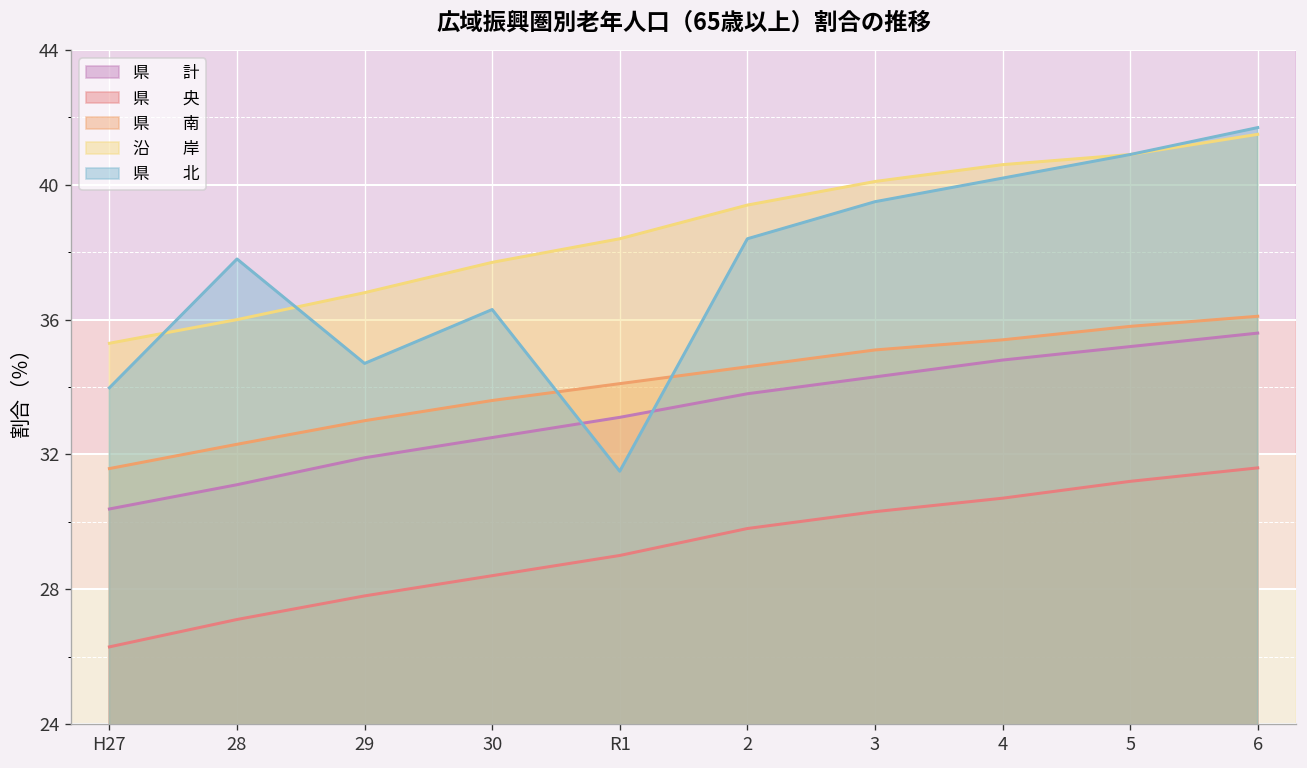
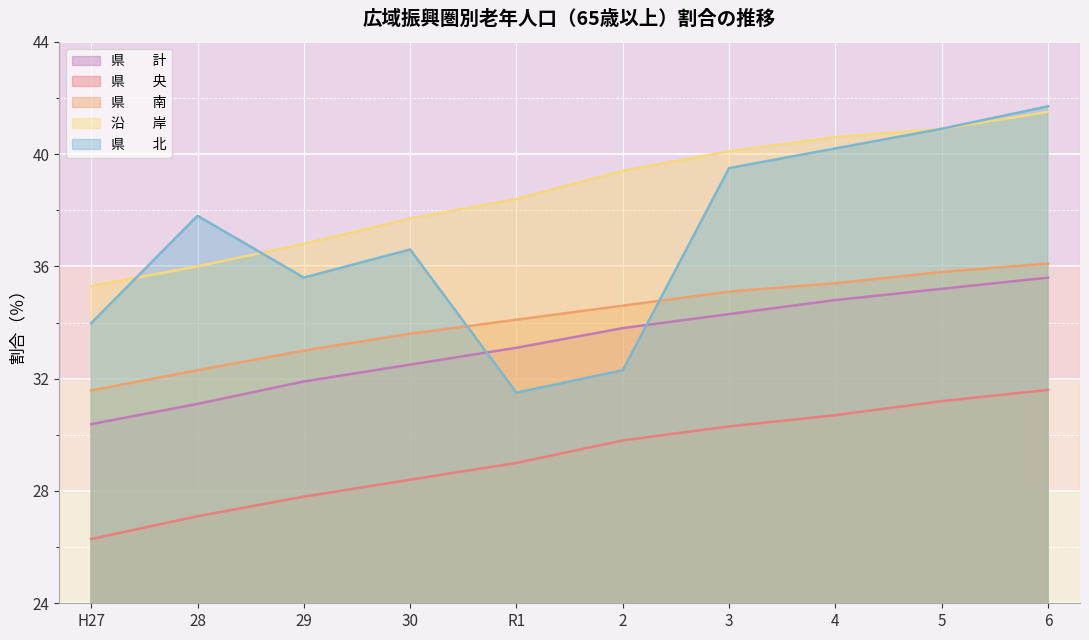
県 北, 29: 34.7 -> 35.6
県 北, 30: 36.3 -> 36.6
県 北, 2: 38.4 -> 32.3
